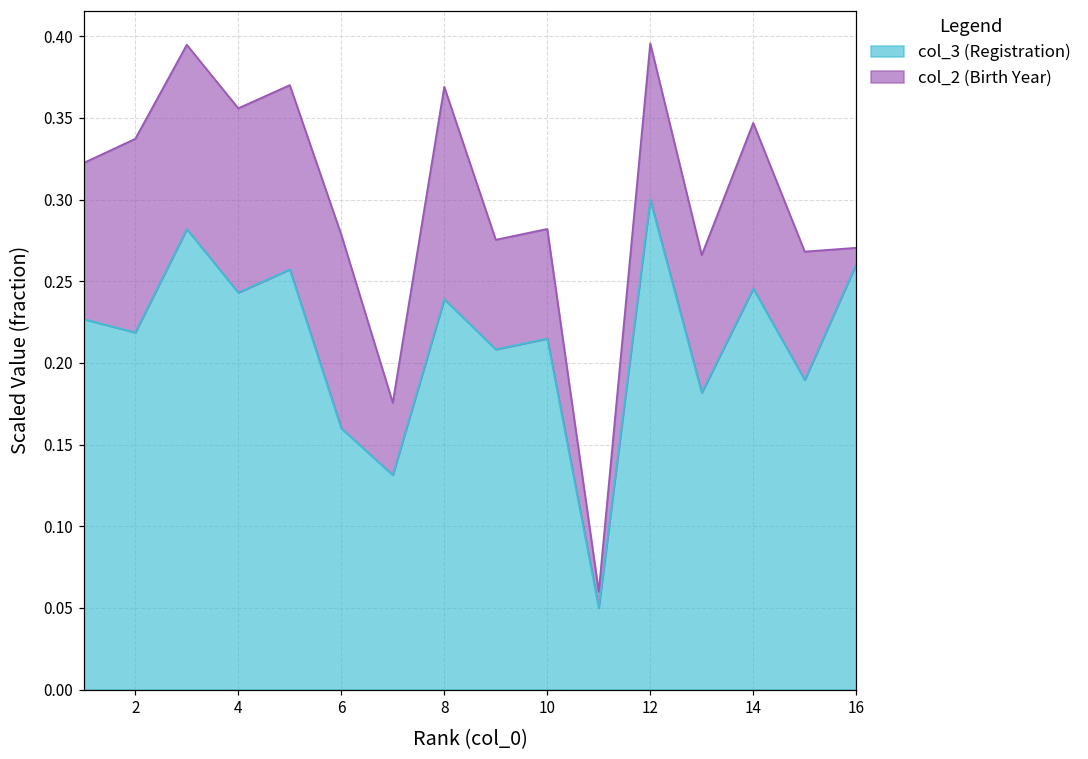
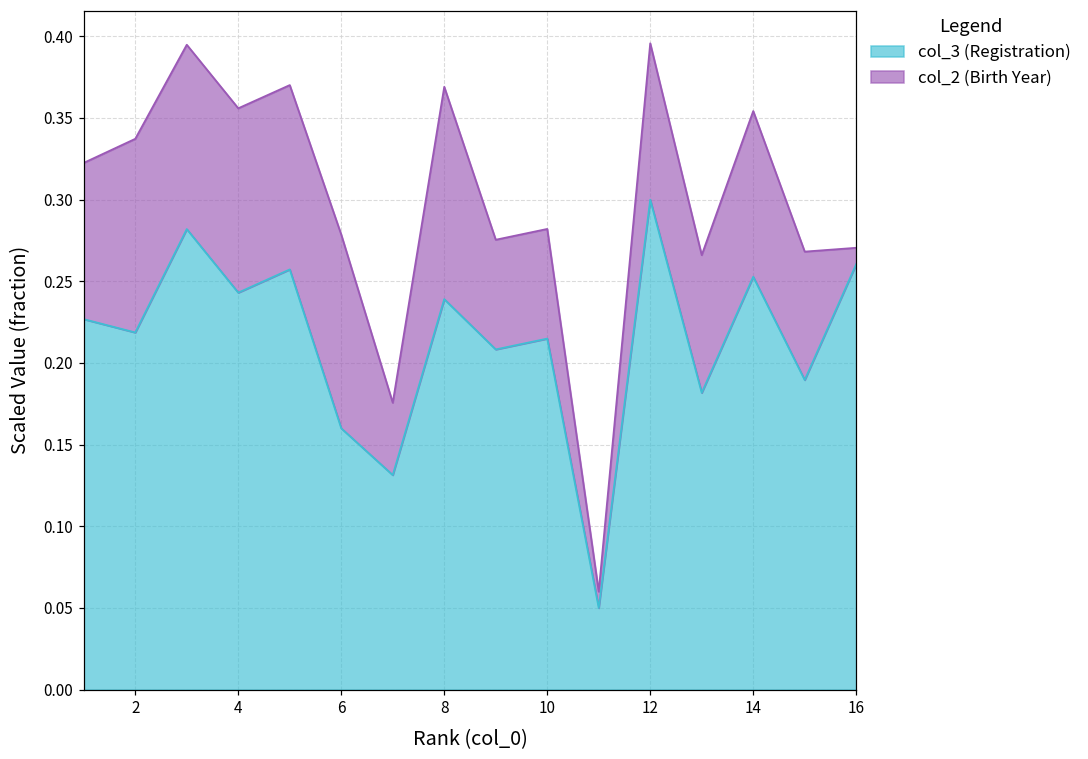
col_3 (Registration), 14: 0.246 -> 0.253
